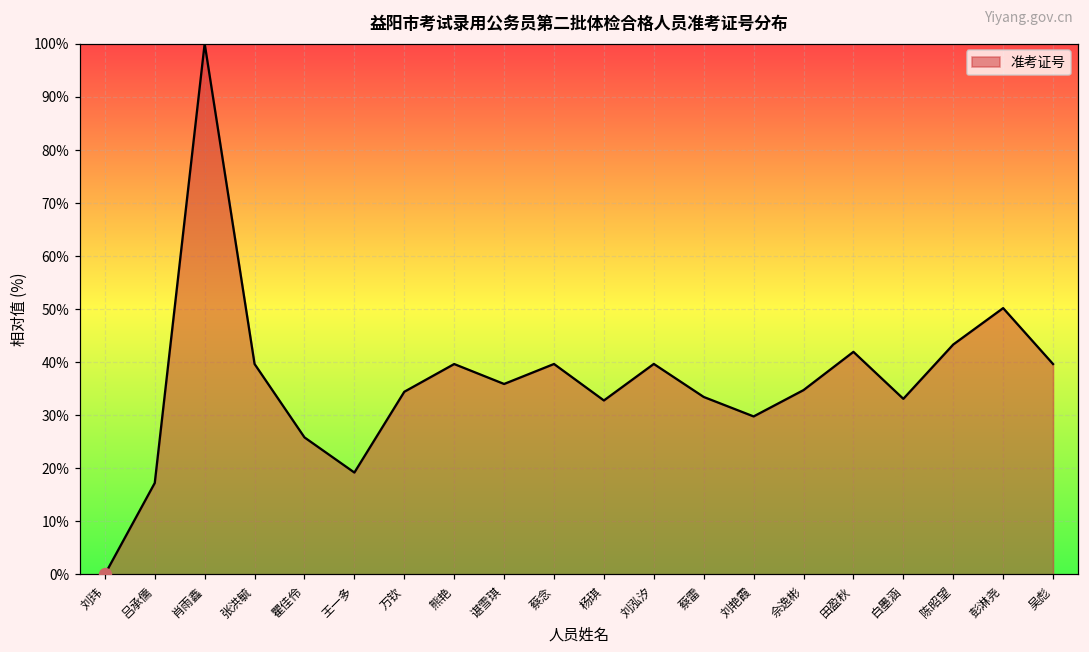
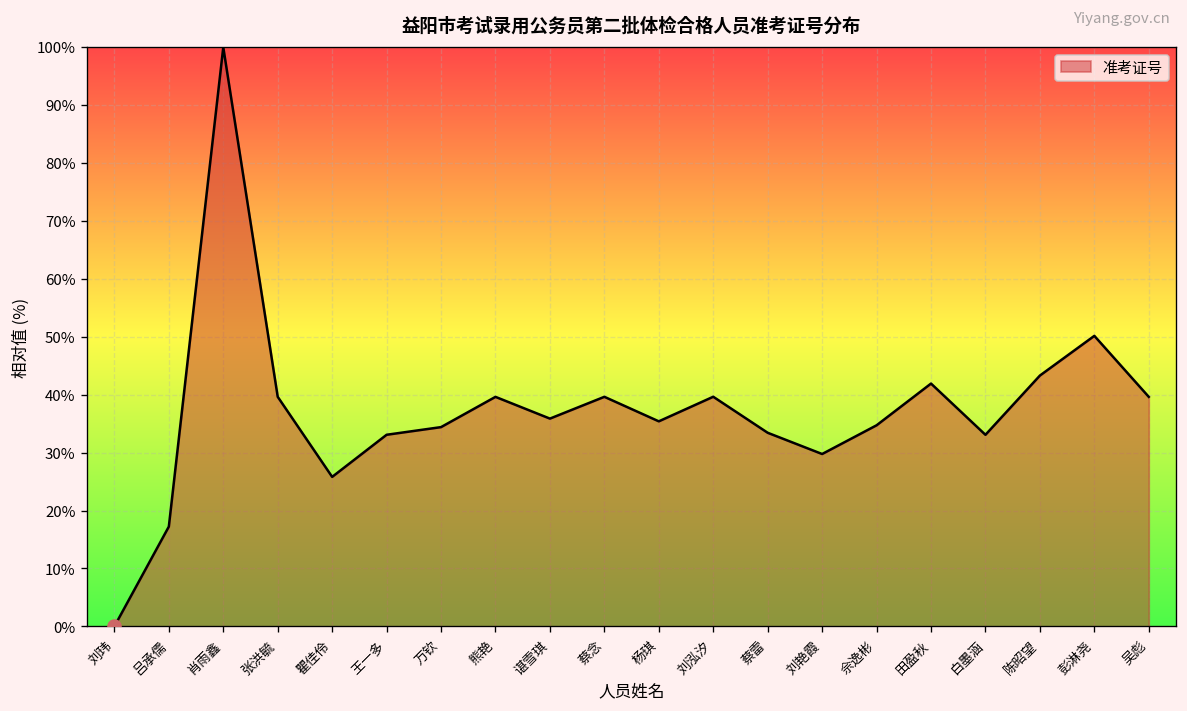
准考证号, 王一多: 19% -> 33%
准考证号, 杨琪: 33% -> 35%
